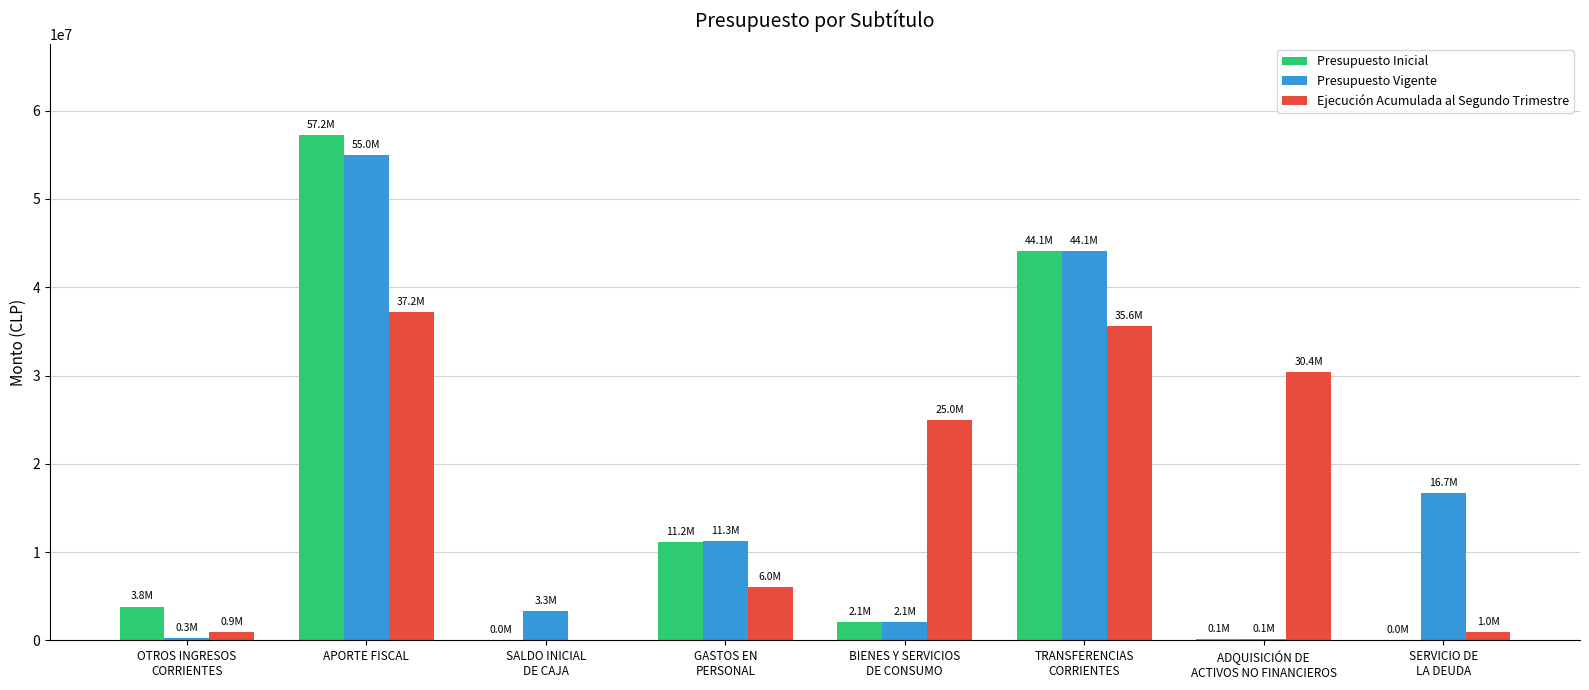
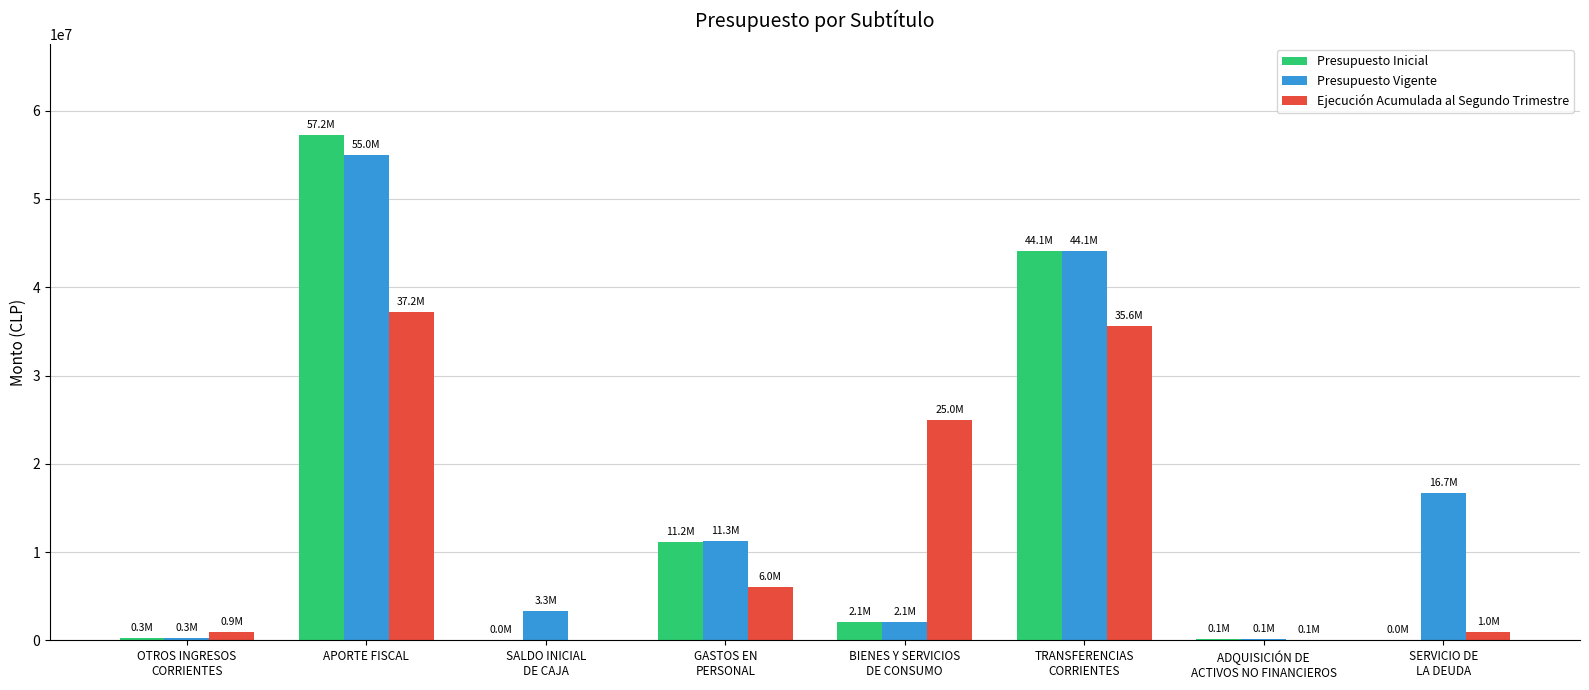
Presupuesto Inicial, OTROS INGRESOS CORRIENTES: 3.8M -> 0.3M
Ejecución Acumulada al Segundo Trimestre, ADQUISICIÓN DE ACTIVOS NO FINANCIEROS: 30.4M -> 0.1M
